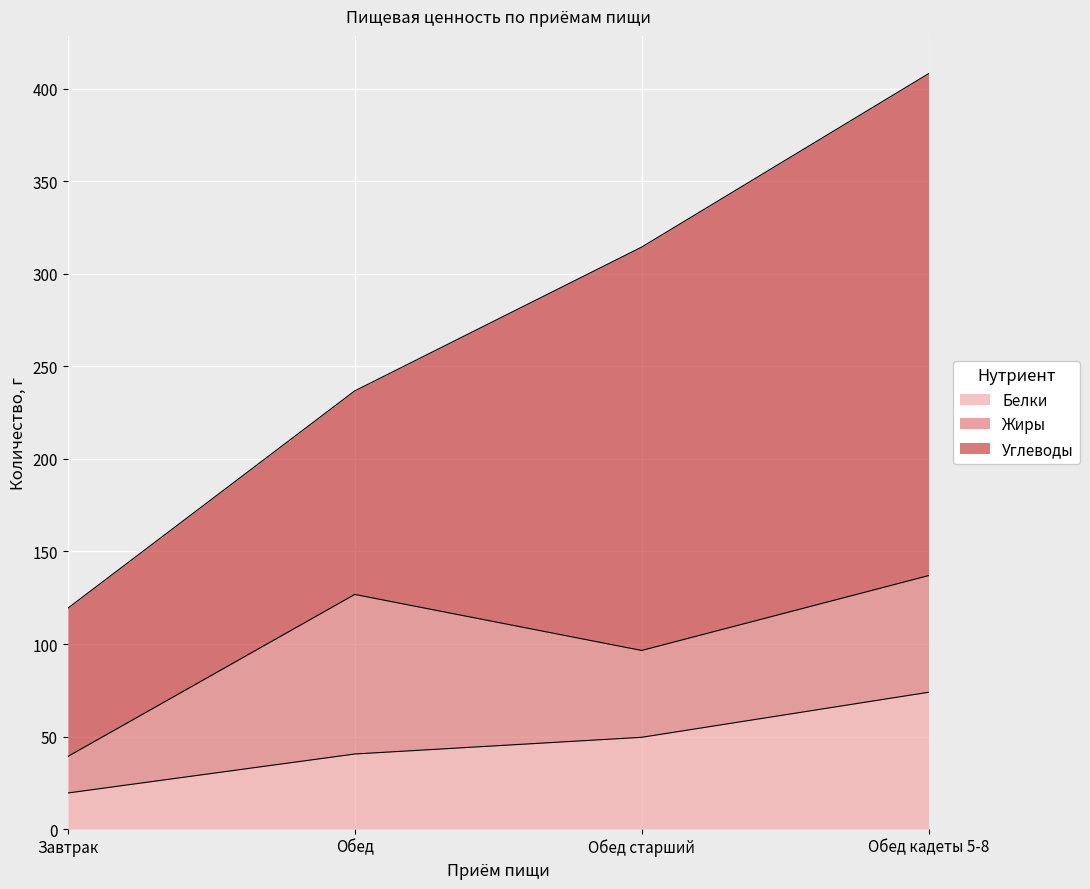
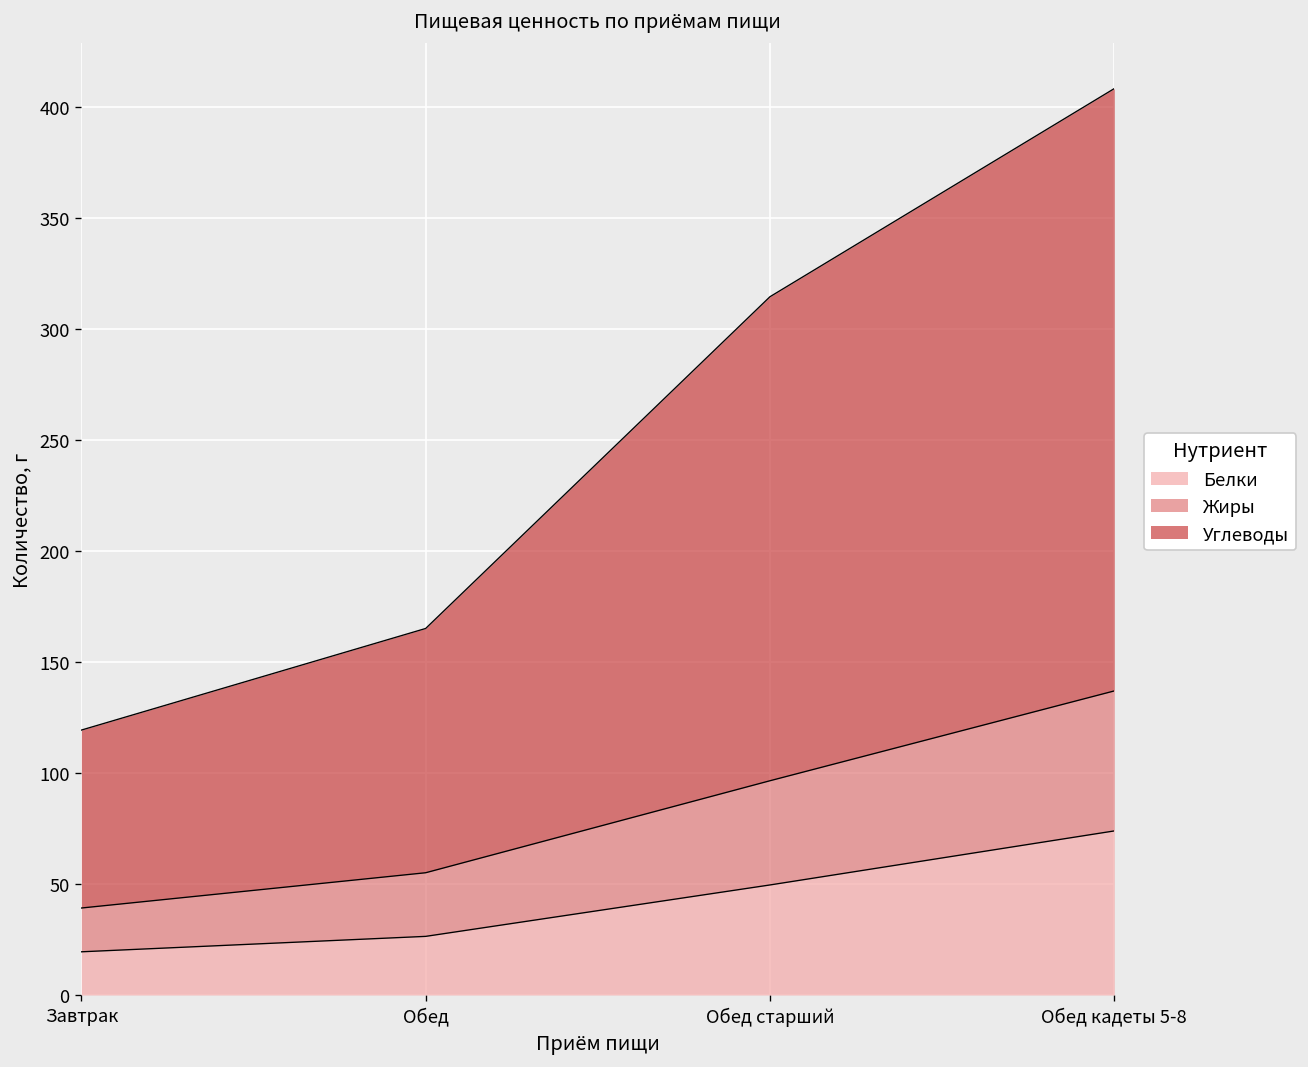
Белки, Обед: 41 -> 26
Жиры, Обед: 86 -> 29
